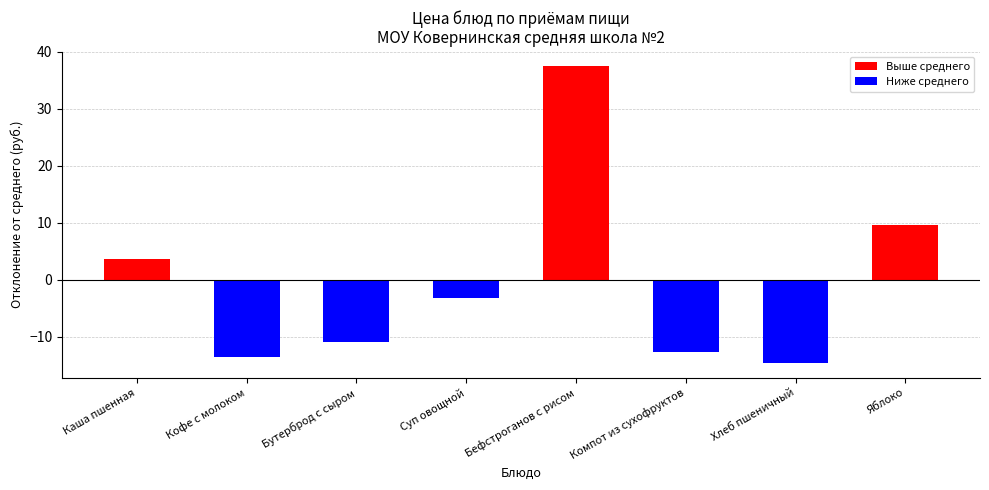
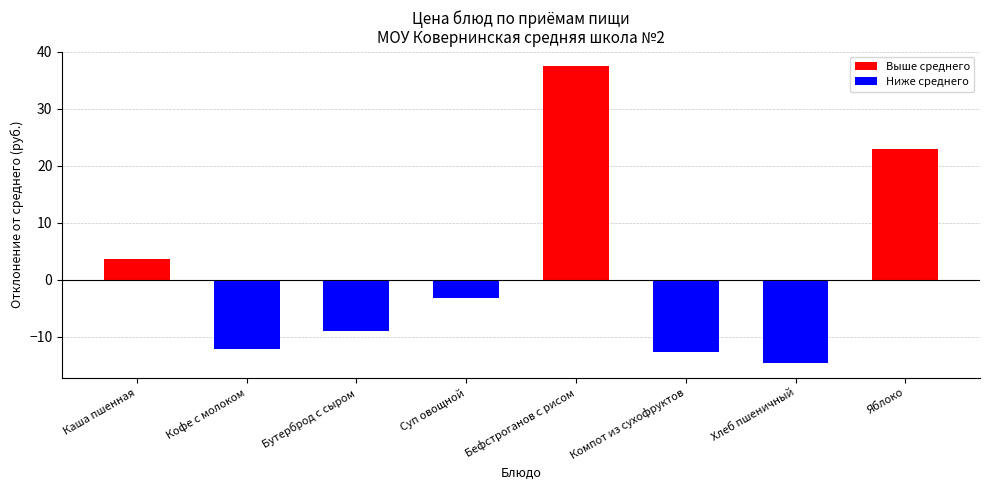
Кофе с молоком: -14 -> -12
Бутерброд с сыром: -11 -> -9
Яблоко: 10 -> 23
